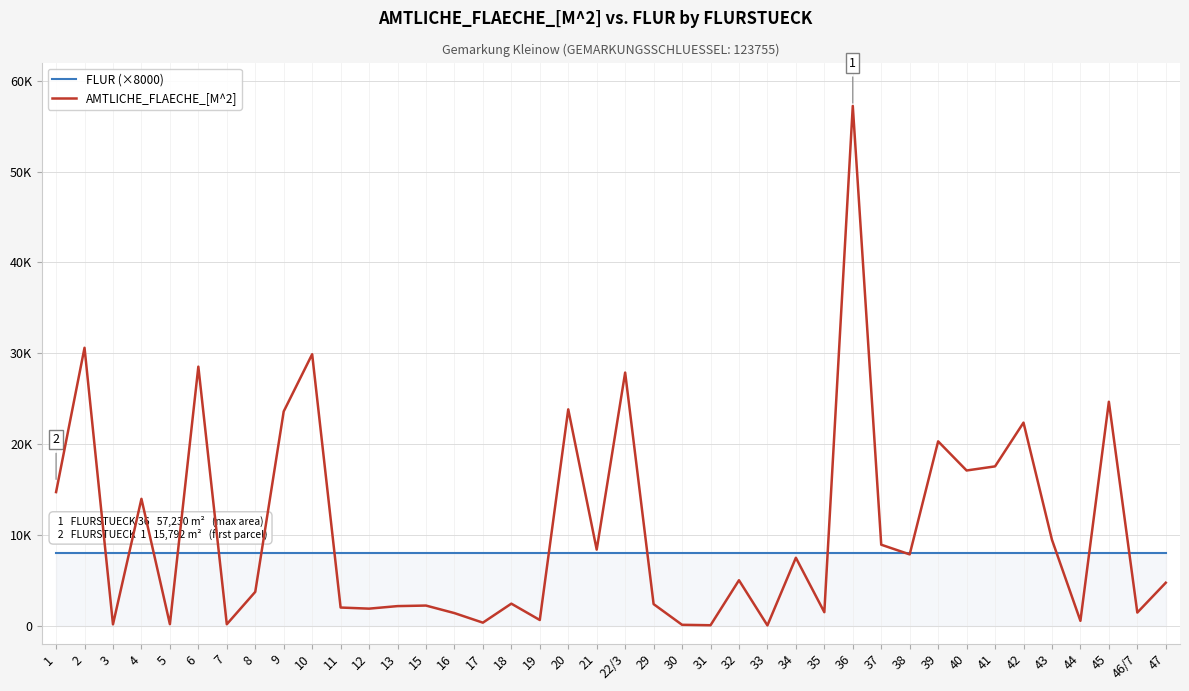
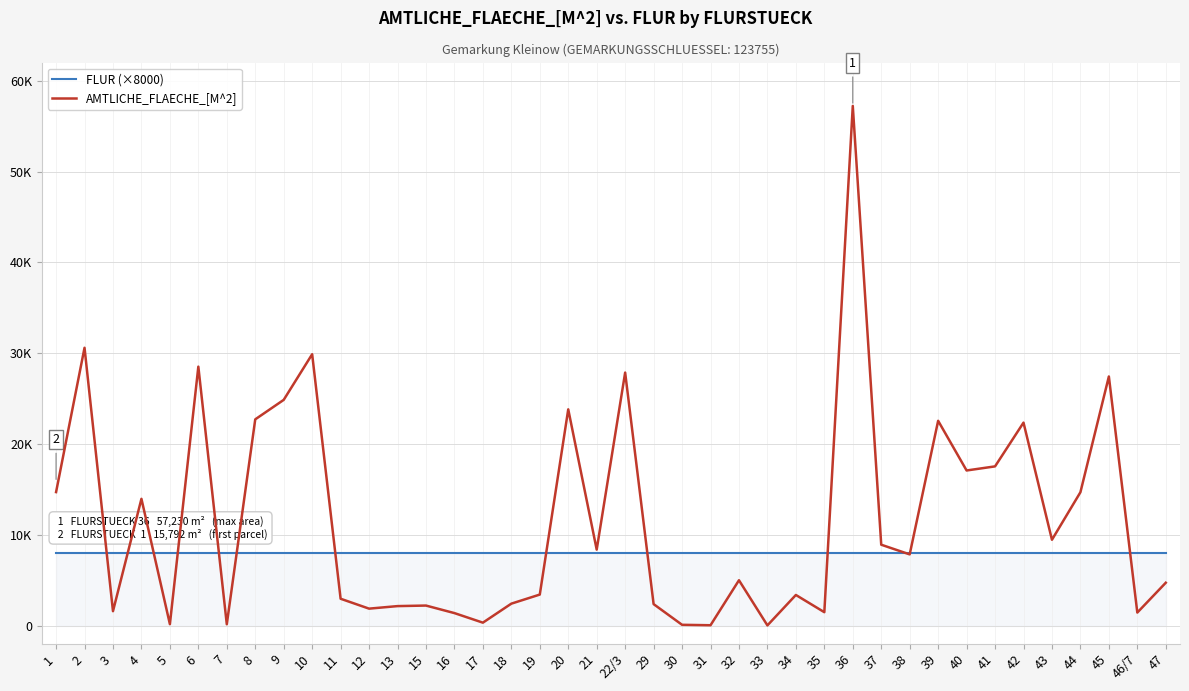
AMTLICHE_FLAECHE_[M^2], 3: 0 -> 2000
AMTLICHE_FLAECHE_[M^2], 8: 4000 -> 23000
AMTLICHE_FLAECHE_[M^2], 9: 24000 -> 25000
AMTLICHE_FLAECHE_[M^2], 11: 2000 -> 3000
AMTLICHE_FLAECHE_[M^2], 19: 1000 -> 3000
AMTLICHE_FLAECHE_[M^2], 34: 7000 -> 3000
AMTLICHE_FLAECHE_[M^2], 39: 20000 -> 23000
AMTLICHE_FLAECHE_[M^2], 44: 1000 -> 15000
AMTLICHE_FLAECHE_[M^2], 45: 25000 -> 27000
